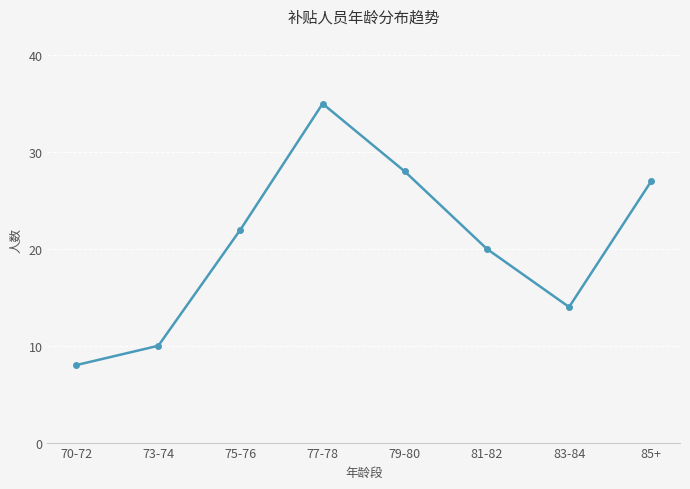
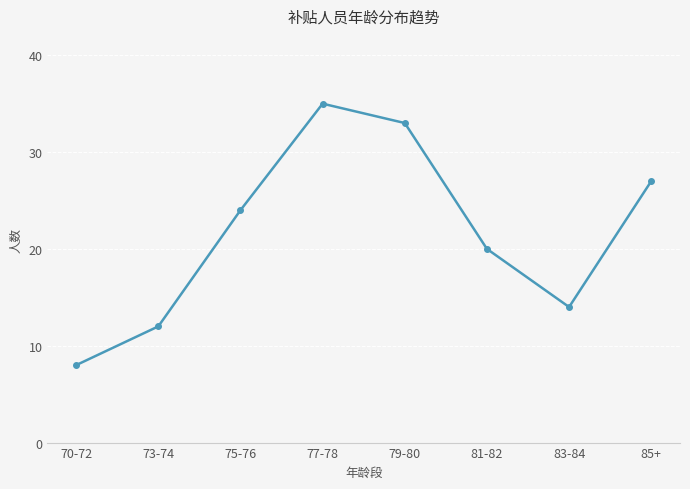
73-74: 10 -> 12
75-76: 22 -> 24
79-80: 28 -> 33
